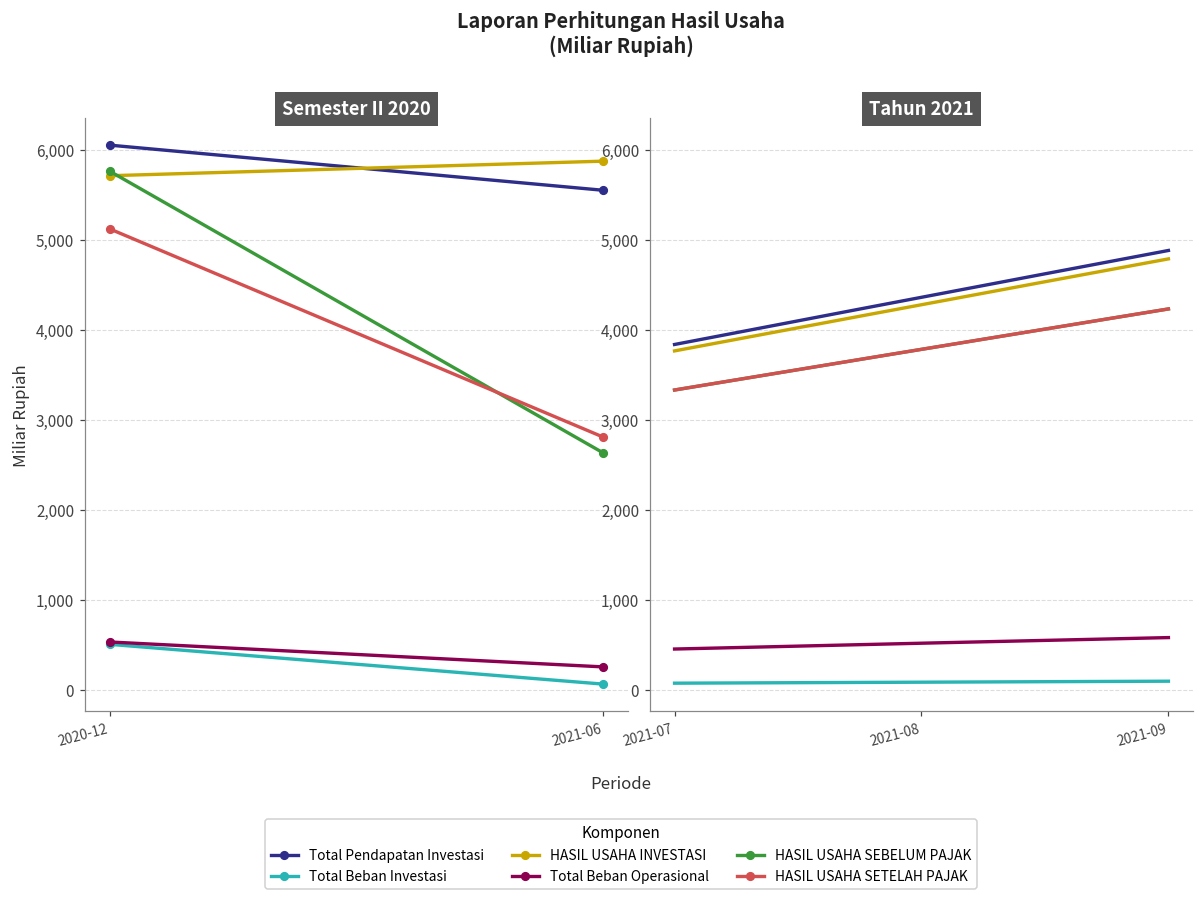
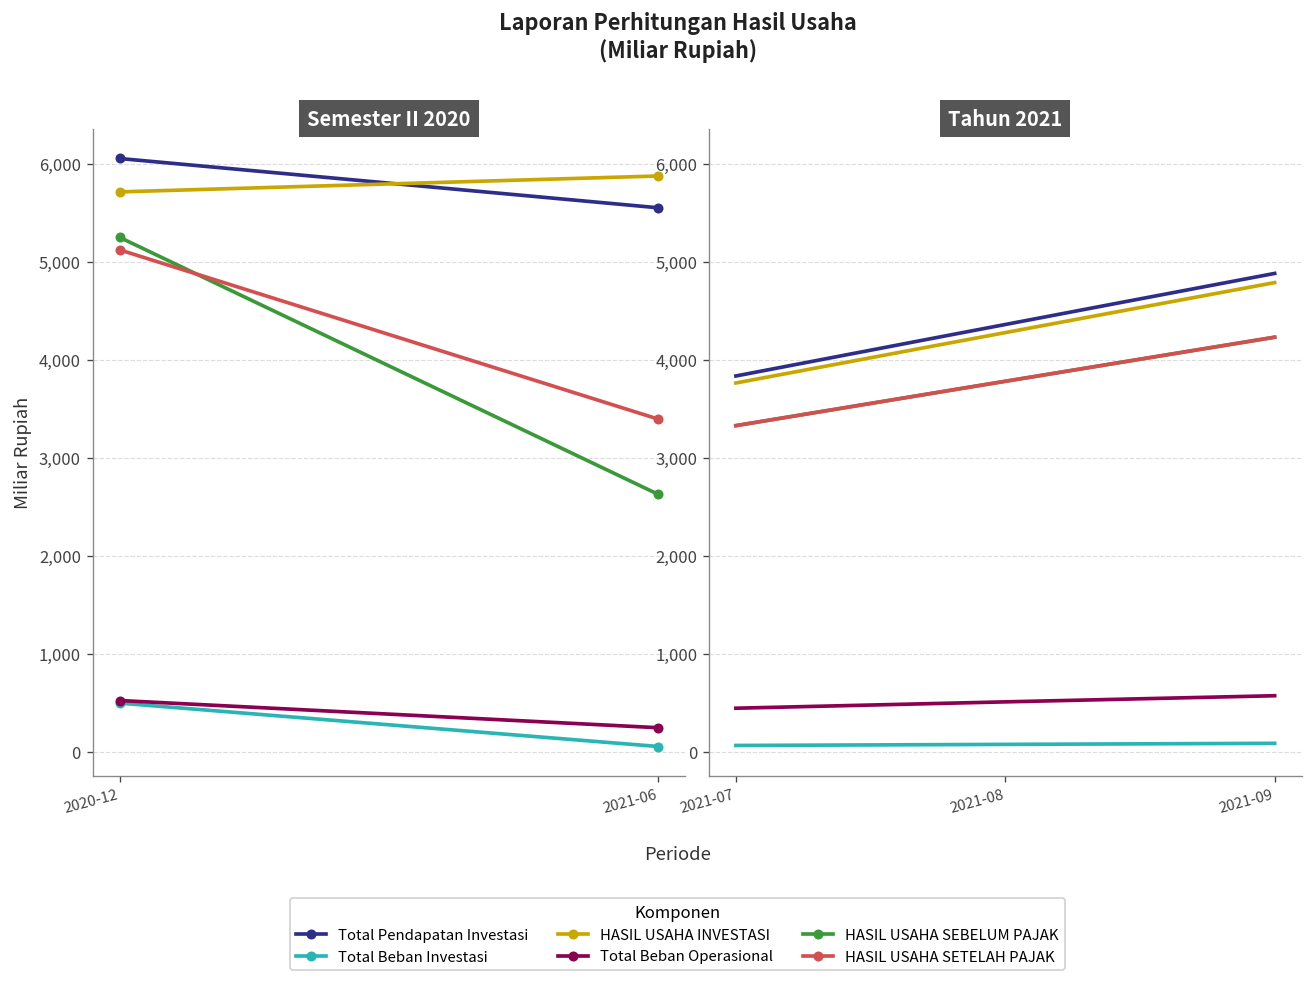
Semester II 2020, HASIL USAHA SEBELUM PAJAK, 2020-12: 5,800 -> 5,200
Semester II 2020, HASIL USAHA SETELAH PAJAK, 2021-06: 2,800 -> 3,400
